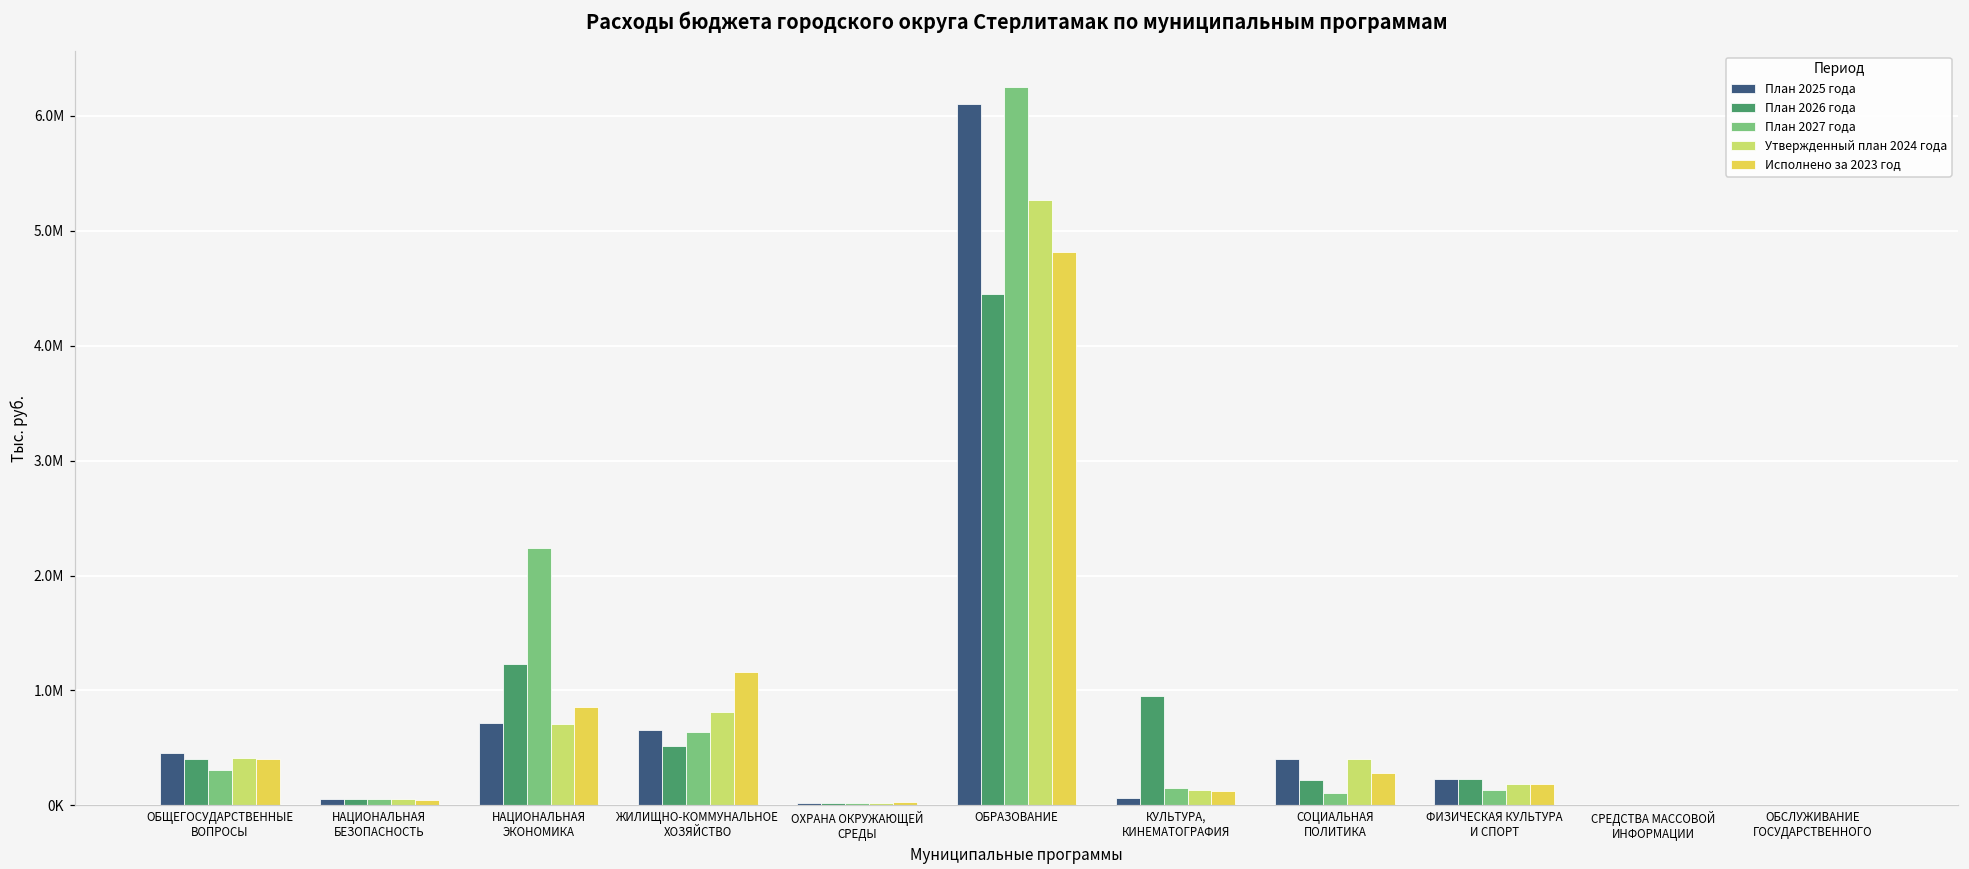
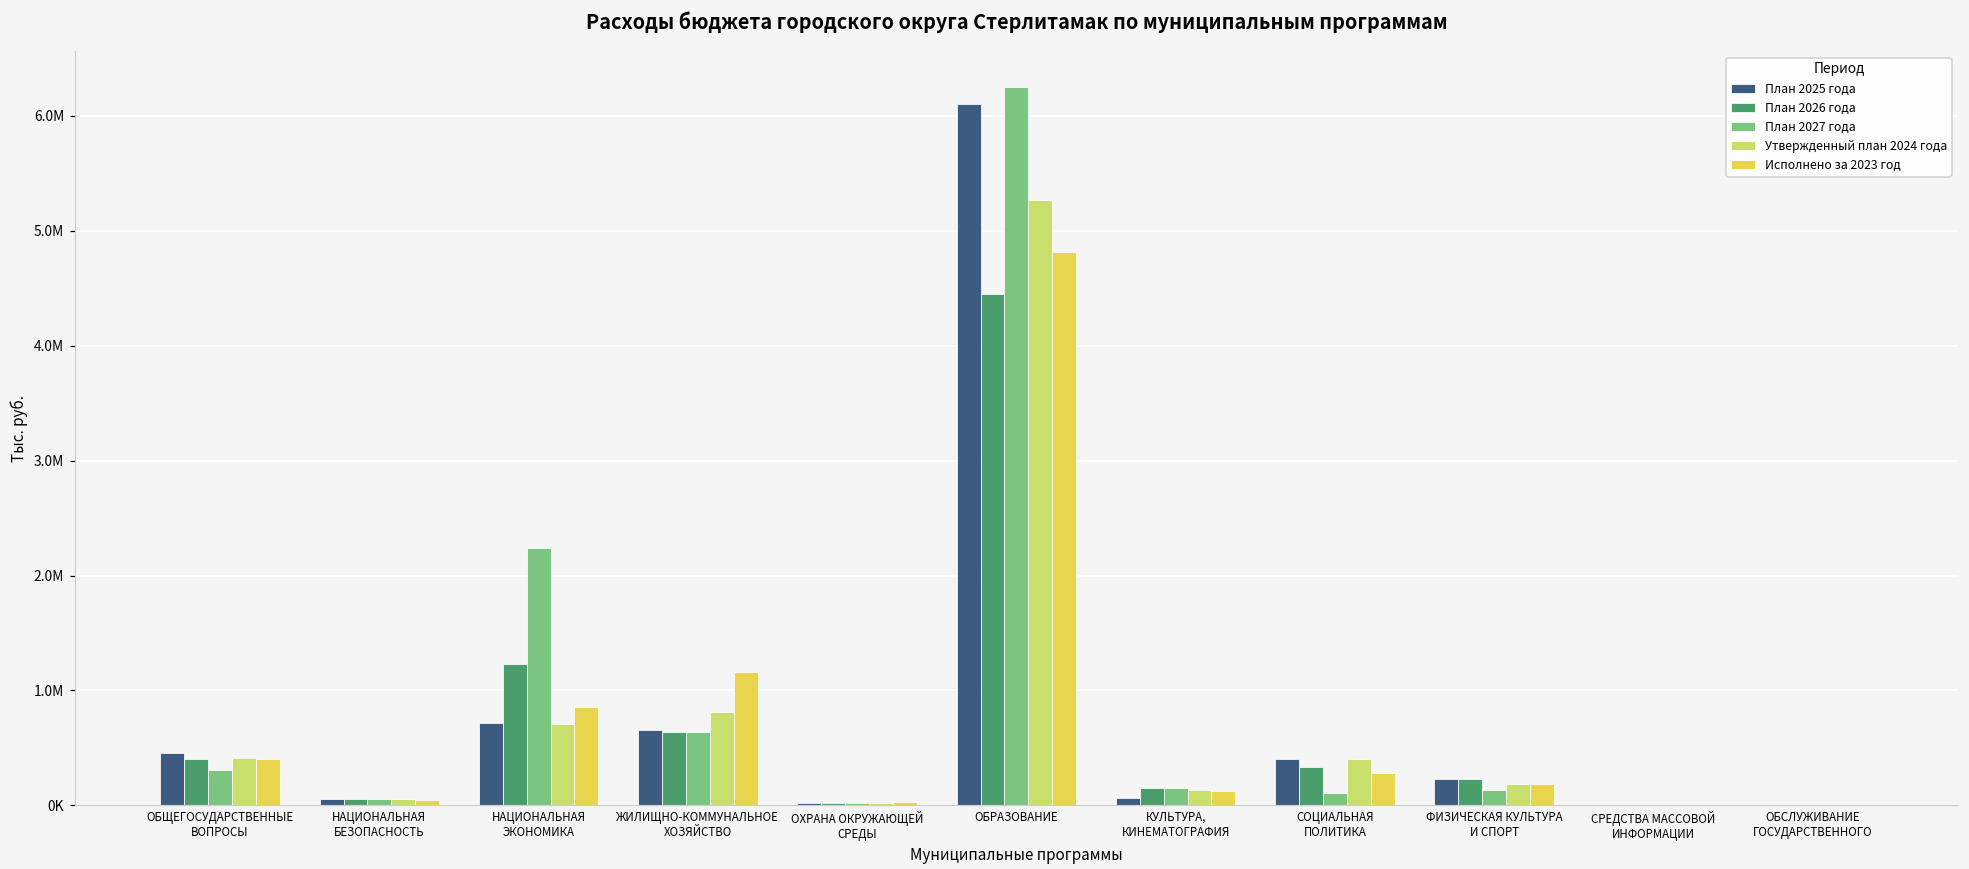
План 2026 года, ЖИЛИЩНО-КОММУНАЛЬНОЕ ХОЗЯЙСТВО: 520000 -> 640000
План 2026 года, КУЛЬТУРА, КИНЕМАТОГРАФИЯ: 960000 -> 150000
План 2026 года, СОЦИАЛЬНАЯ ПОЛИТИКА: 220000 -> 330000
